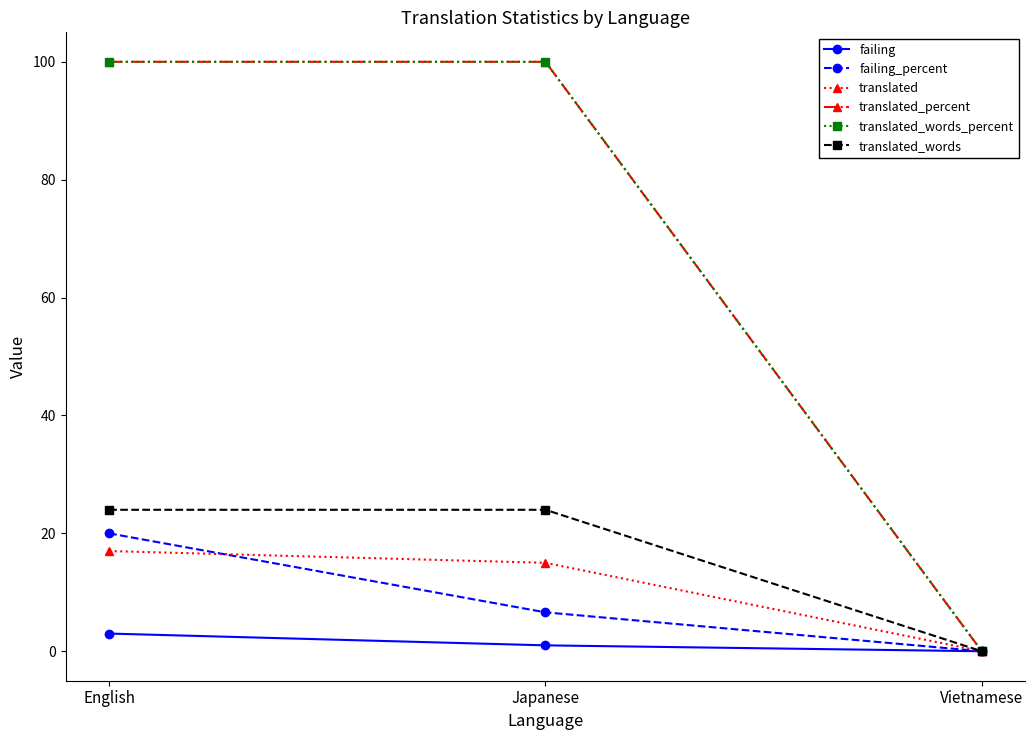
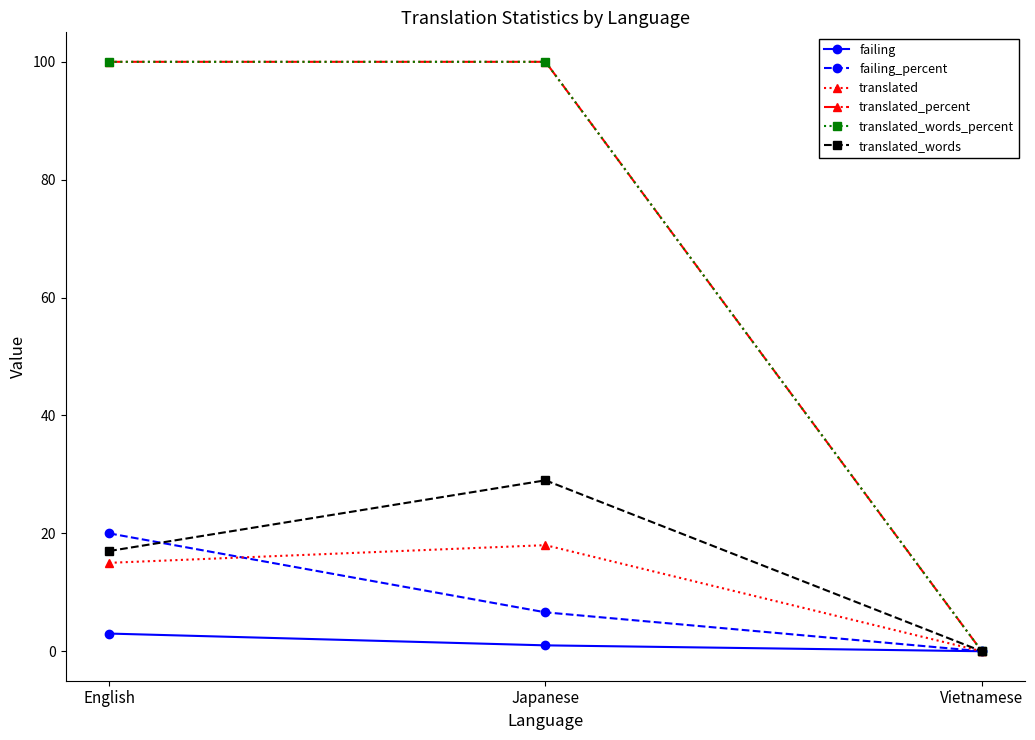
translated, English: 17 -> 15
translated_words, English: 24 -> 17
translated, Japanese: 15 -> 18
translated_words, Japanese: 24 -> 29
